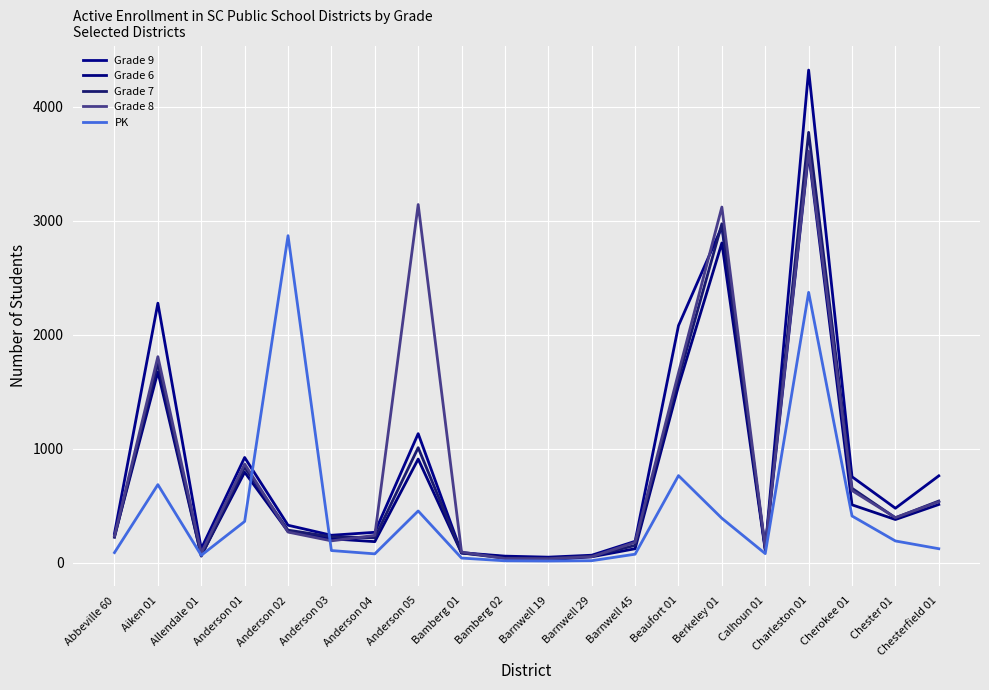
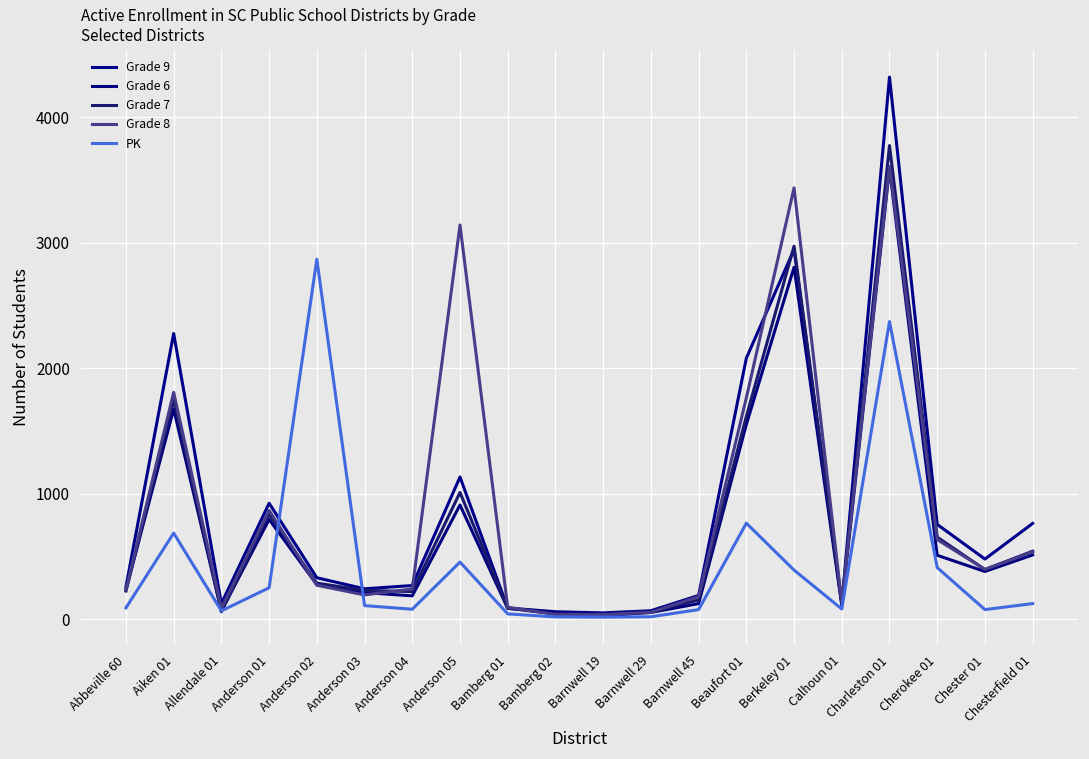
PK, Anderson 01: 360 -> 250
Grade 8, Beaufort 01: 1670 -> 1770
Grade 8, Berkeley 01: 3120 -> 3440
PK, Chester 01: 190 -> 80
